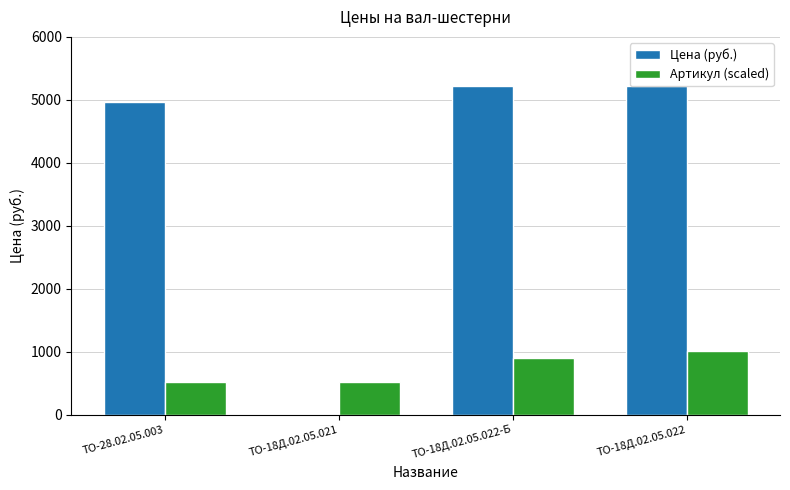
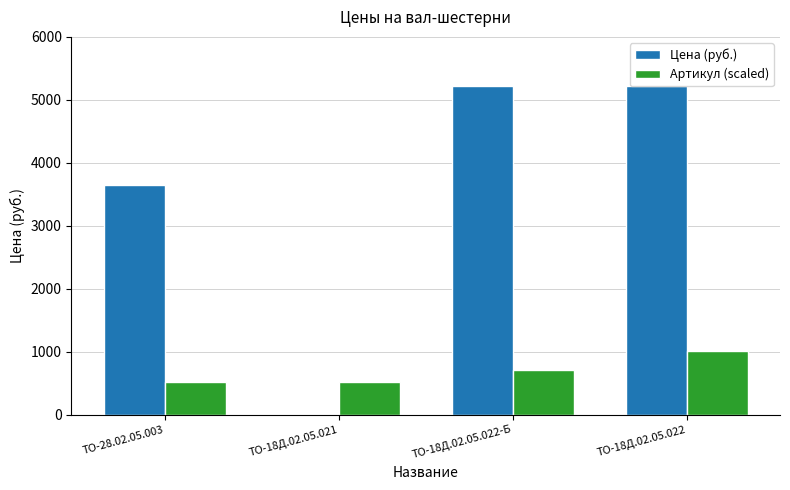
Цена (руб.), ТО-28.02.05.003: 5000 -> 3700
Артикул (scaled), ТО-18Д.02.05.022-Б: 900 -> 700
